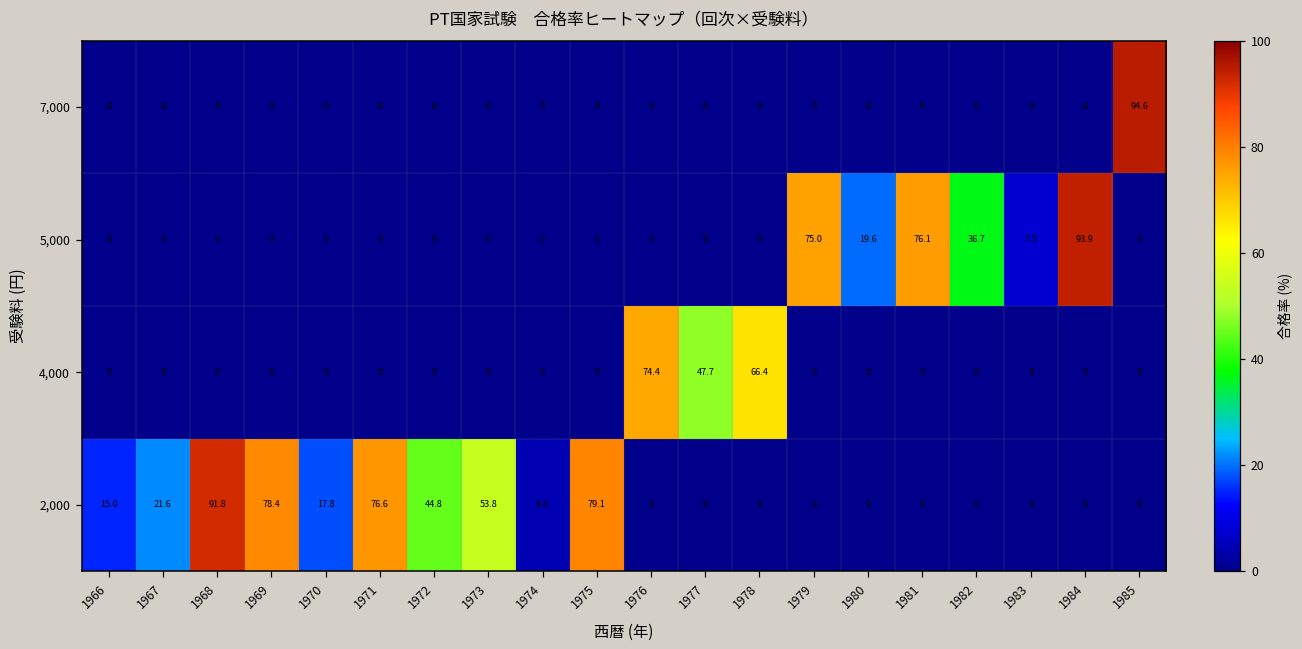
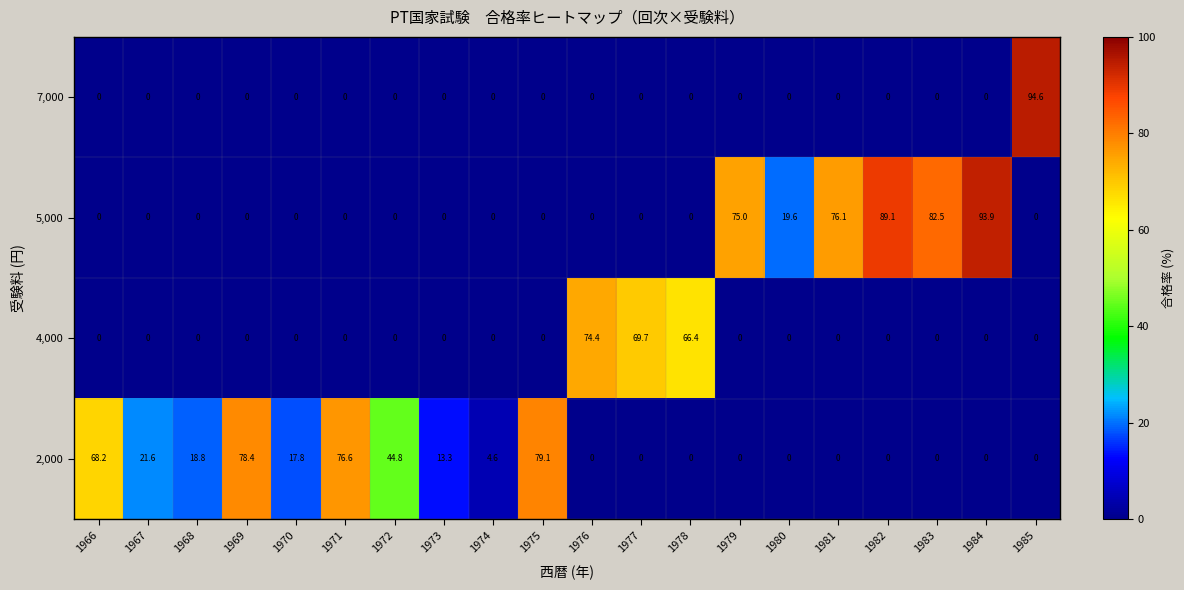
5,000, 1982: 36.7 -> 89.1
5,000, 1983: 7.5 -> 82.5
4,000, 1977: 47.7 -> 69.7
2,000, 1966: 15.0 -> 68.2
2,000, 1968: 91.8 -> 18.8
2,000, 1973: 53.8 -> 13.3
